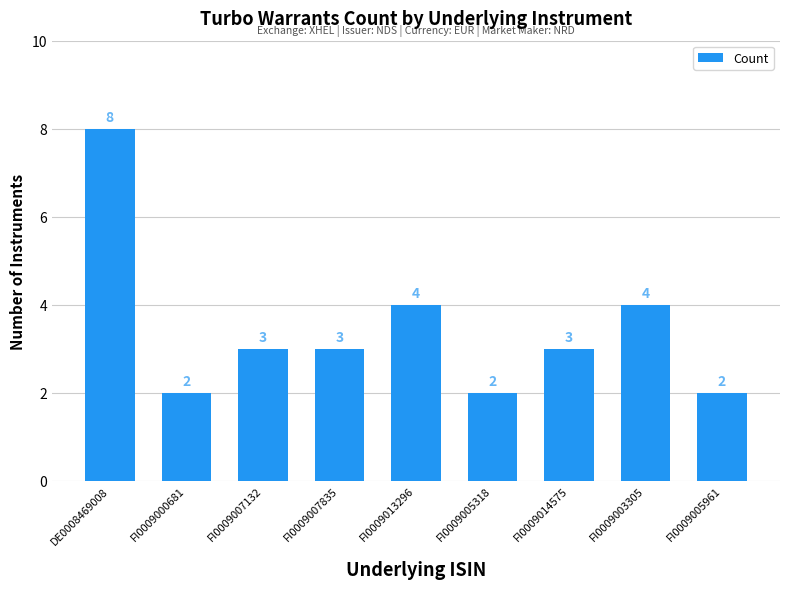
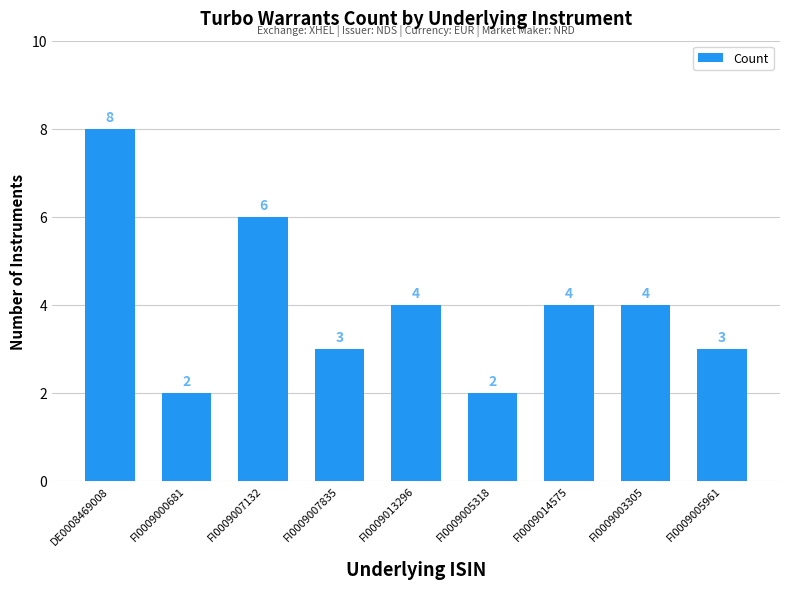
FI0009007132: 3 -> 6
FI0009014575: 3 -> 4
FI0009005961: 2 -> 3
